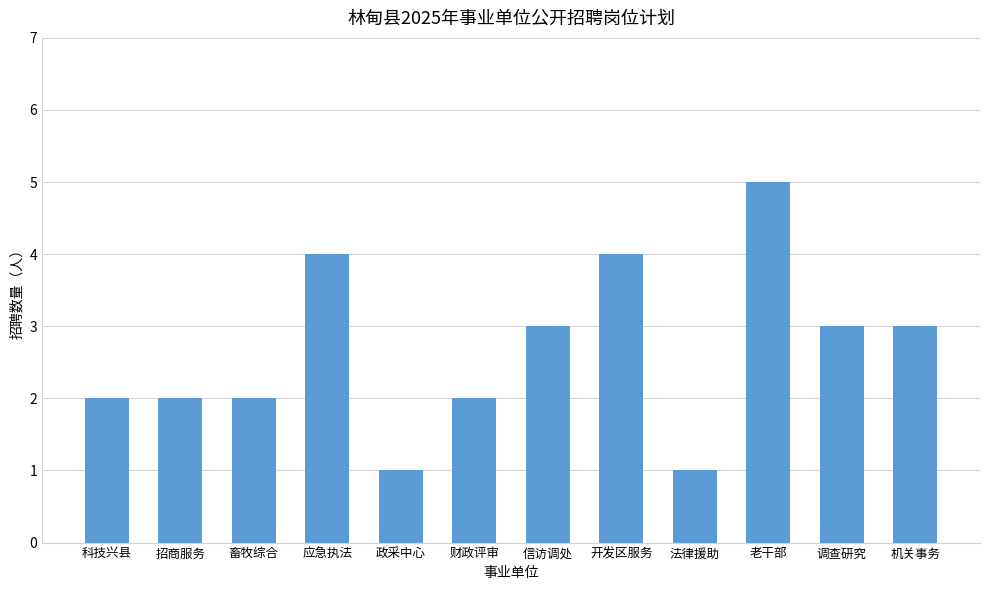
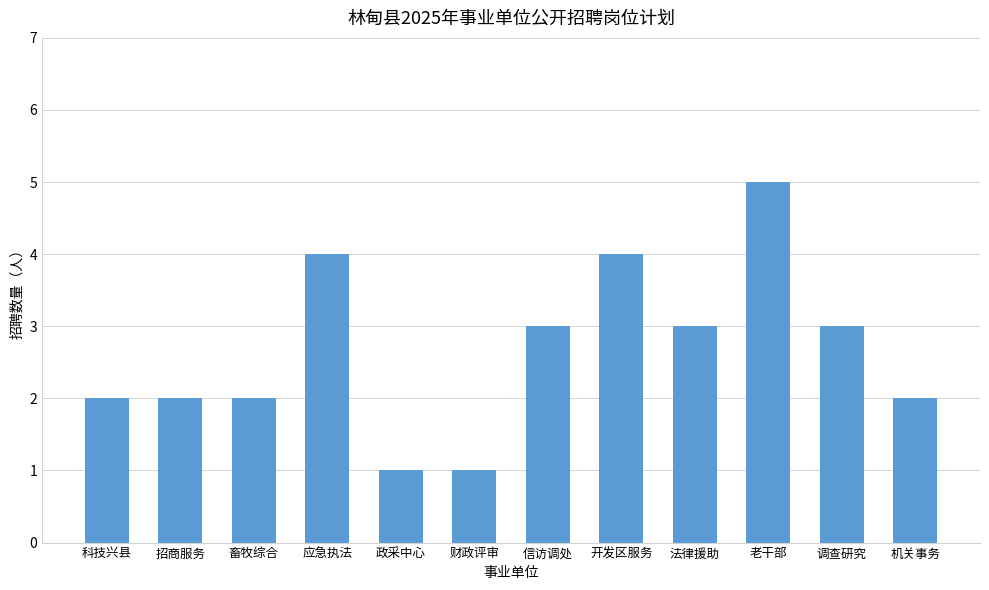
财政评审: 2 -> 1
法律援助: 1 -> 3
机关事务: 3 -> 2
